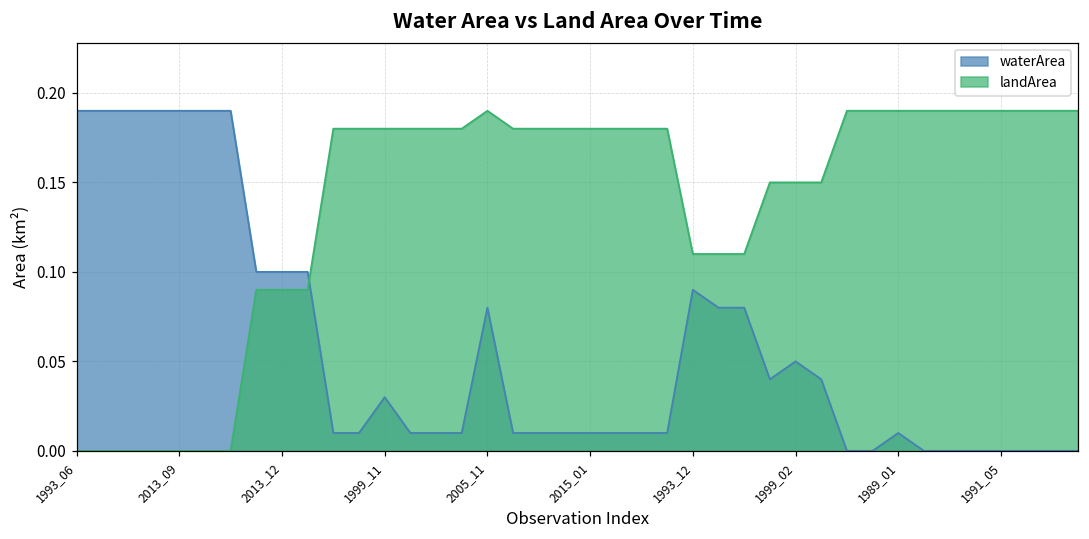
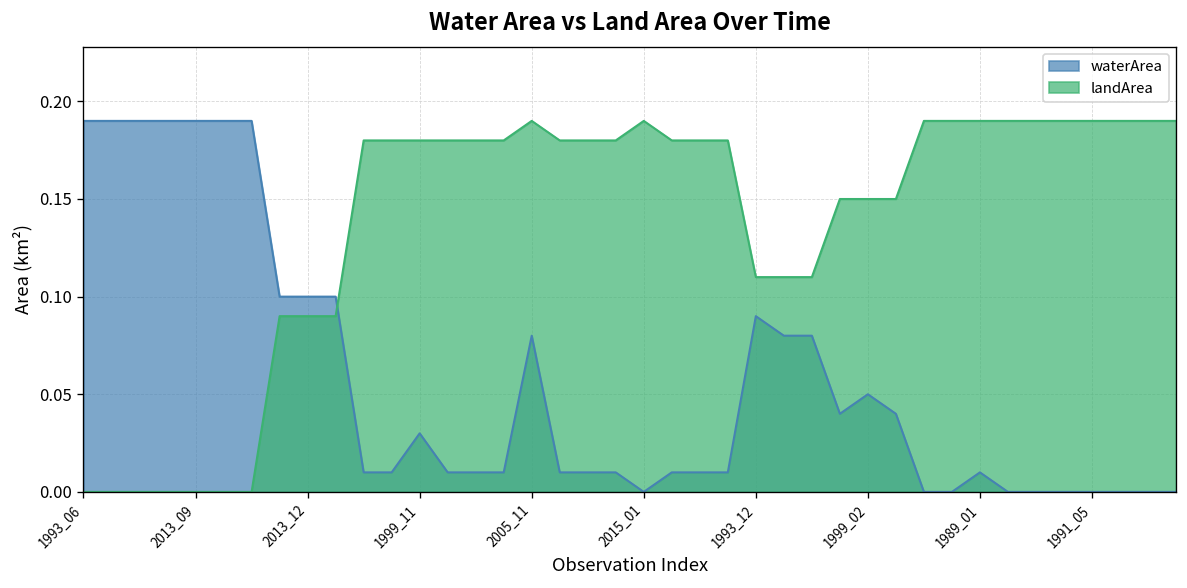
waterArea, 2015_01: 0.01 -> 0.00
landArea, 2015_01: 0.18 -> 0.19
